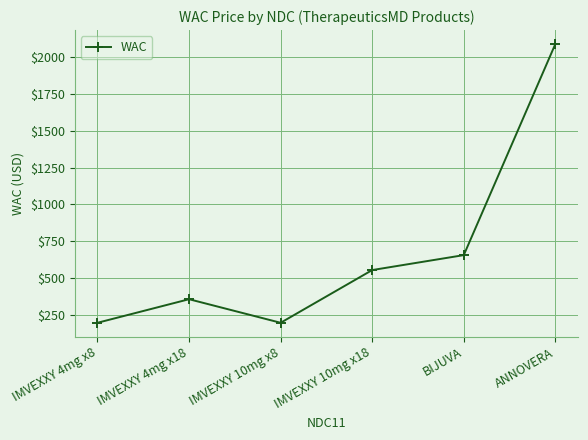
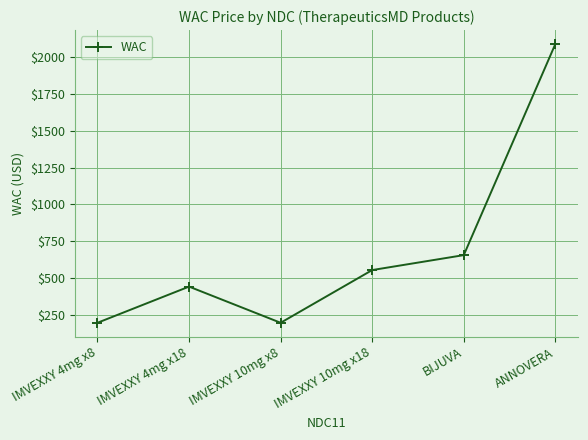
IMVEXXY 4mg x18: $360 -> $440
